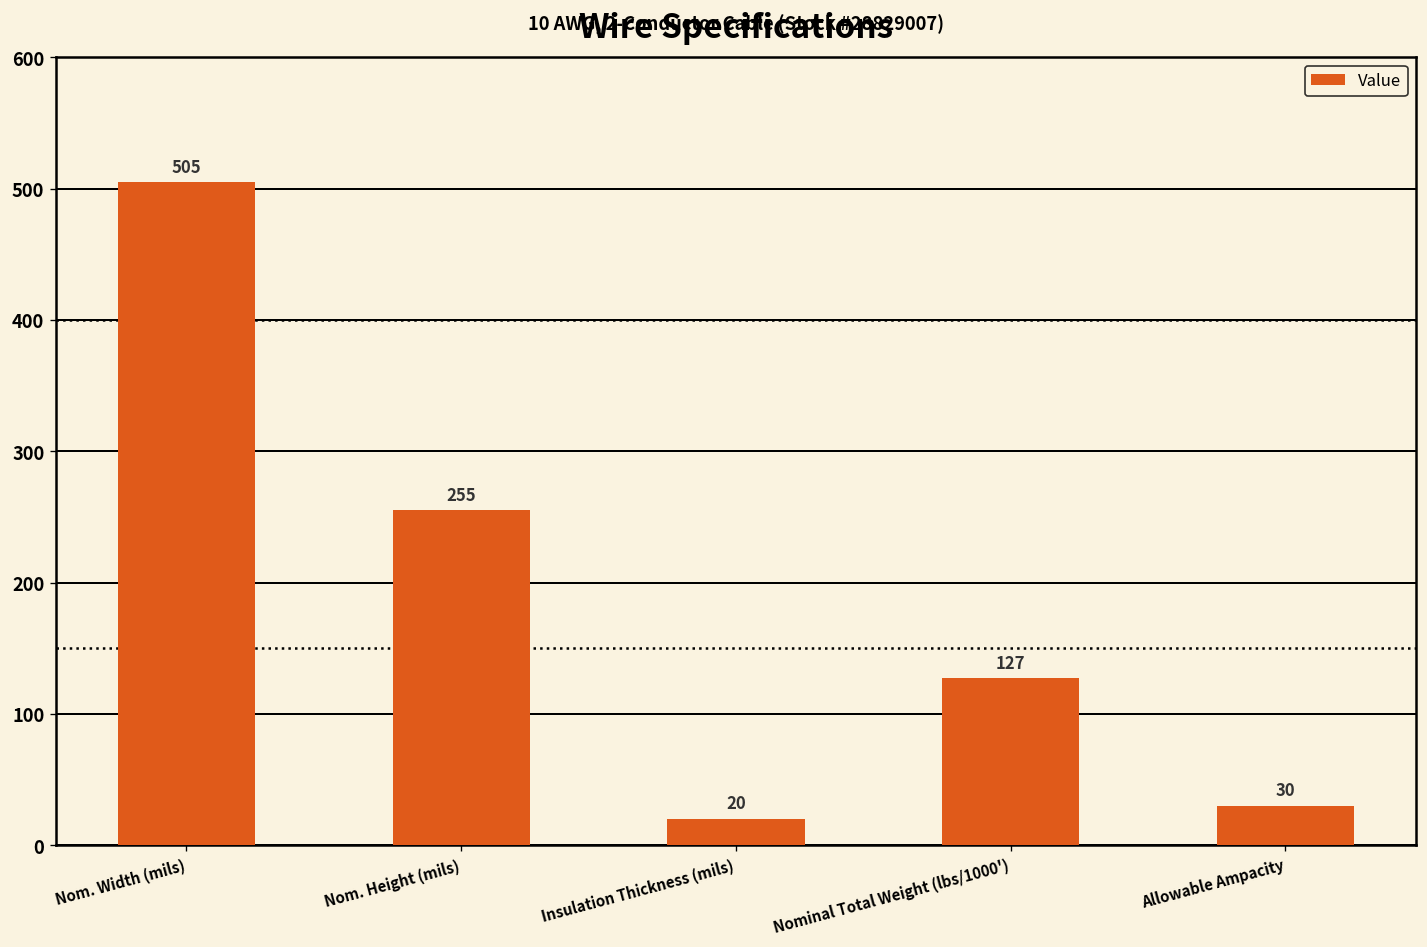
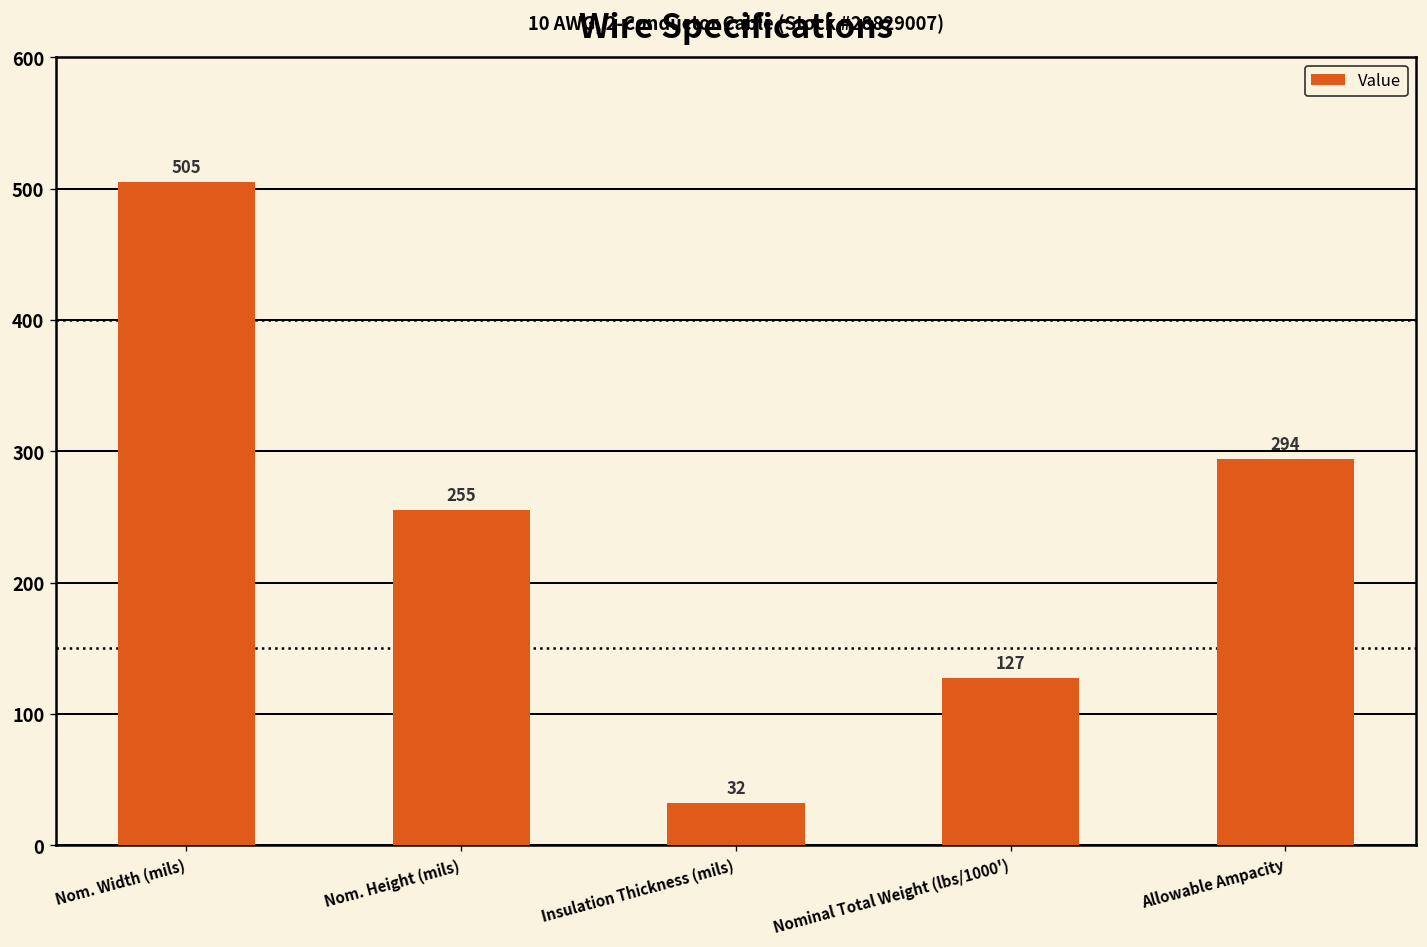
Insulation Thickness (mils): 20 -> 32
Allowable Ampacity: 30 -> 294
